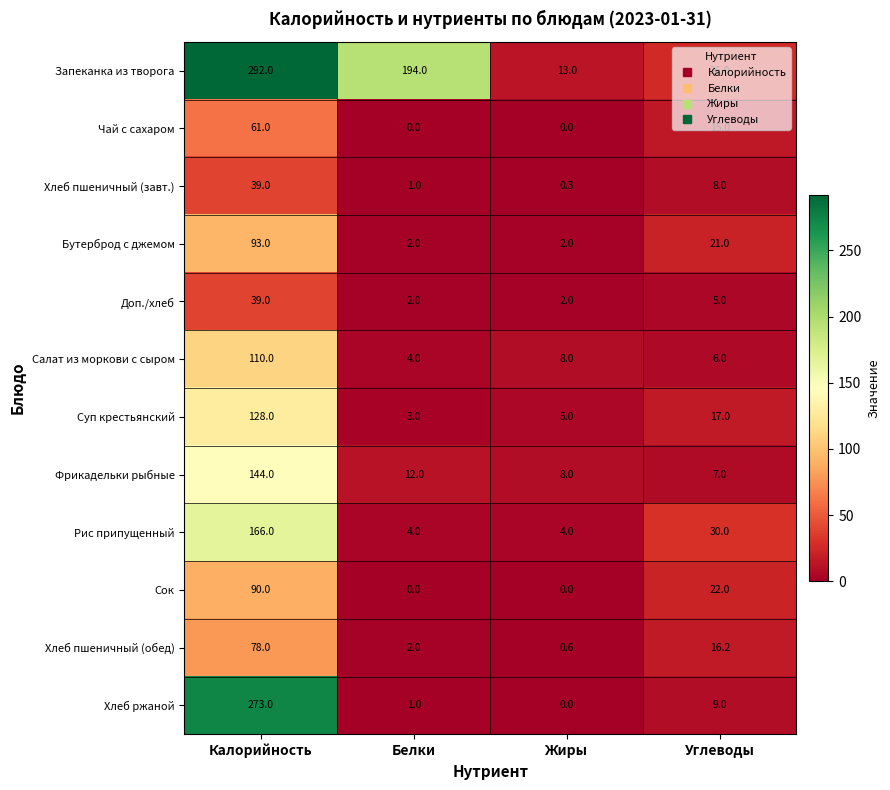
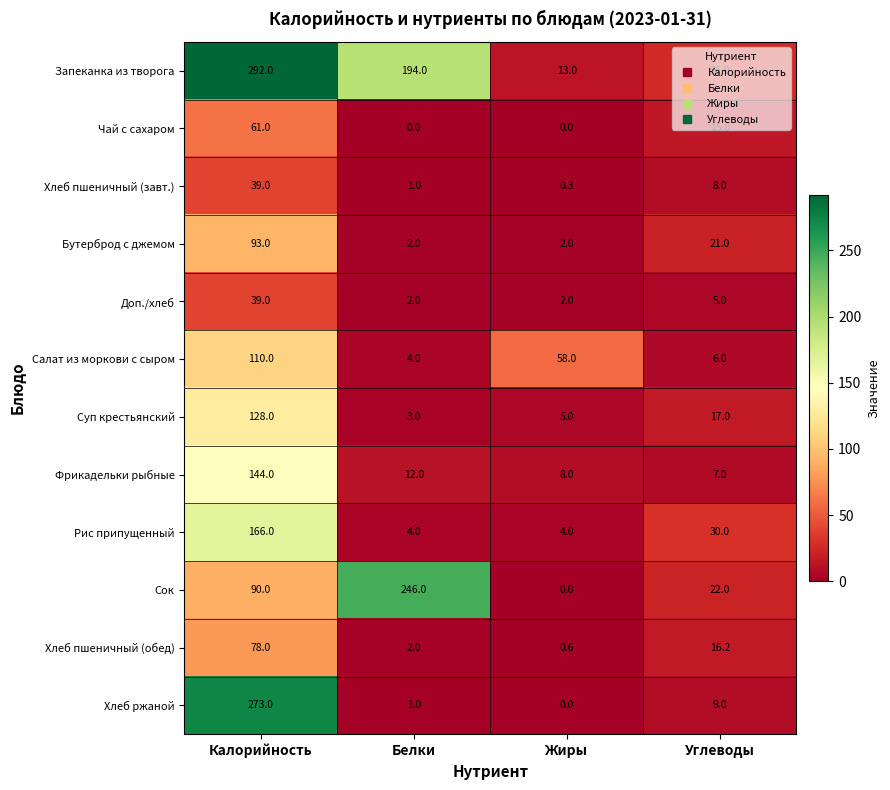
Салат из моркови с сыром, Жиры: 8.0 -> 58.0
Сок, Белки: 0.0 -> 246.0
